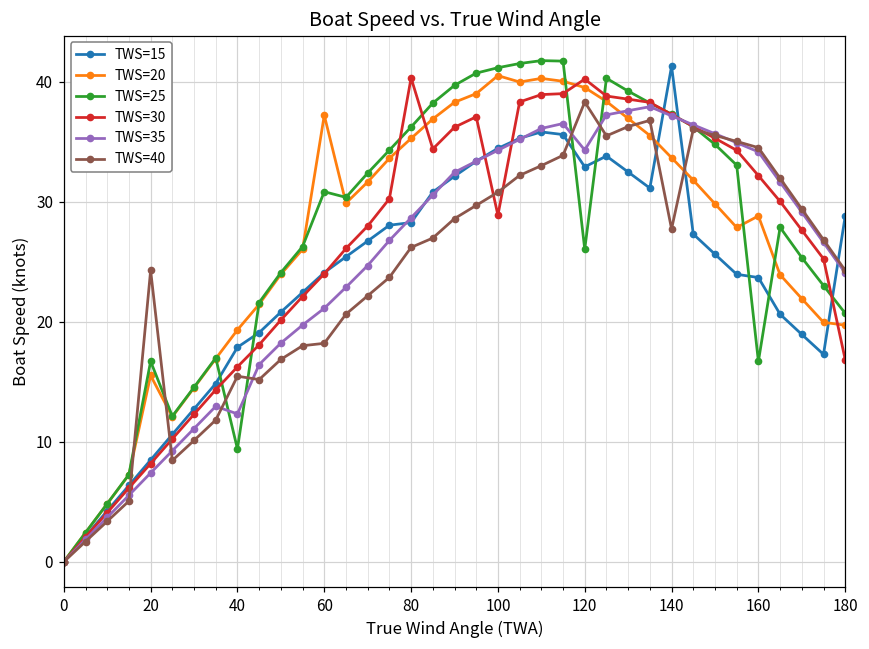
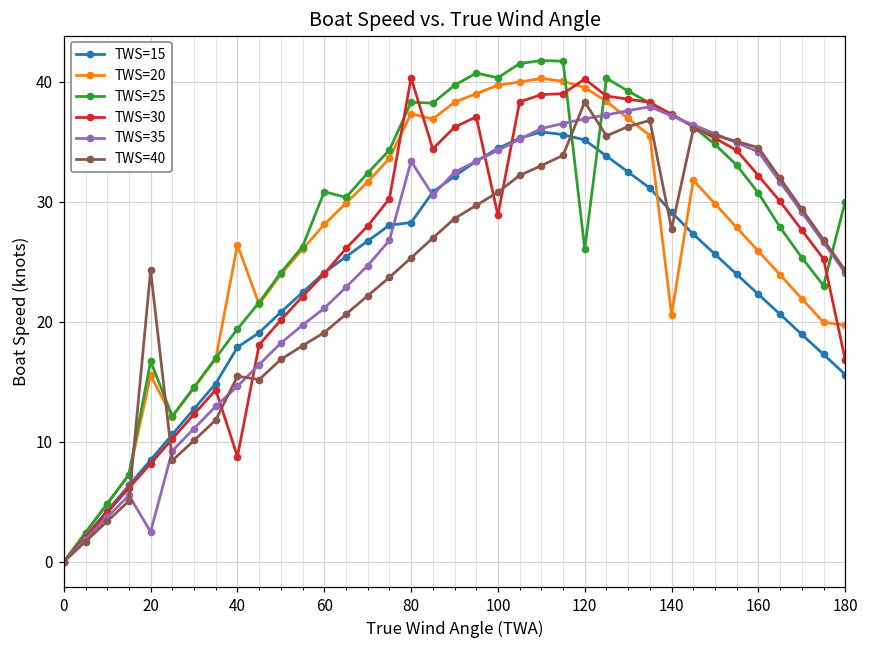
TWS=35, 20: 7.4 -> 2.5
TWS=20, 40: 19.3 -> 26.4
TWS=25, 40: 9.4 -> 19.4
TWS=30, 40: 16.2 -> 8.8
TWS=35, 40: 12.3 -> 14.6
TWS=20, 60: 37.2 -> 28.1
TWS=40, 60: 18.2 -> 19.1
TWS=20, 80: 35.3 -> 37.3
TWS=25, 80: 36.2 -> 38.3
TWS=35, 80: 28.7 -> 33.4
TWS=40, 80: 26.2 -> 25.3
TWS=20, 100: 40.5 -> 39.7
TWS=25, 100: 41.2 -> 40.3
TWS=15, 120: 32.9 -> 35.1
TWS=35, 120: 34.3 -> 36.9
TWS=15, 140: 41.3 -> 29.1
TWS=20, 140: 33.7 -> 20.6
TWS=15, 160: 23.7 -> 22.3
TWS=20, 160: 28.8 -> 25.9
TWS=25, 160: 16.7 -> 30.7
TWS=15, 180: 28.8 -> 15.6
TWS=25, 180: 20.7 -> 30.0
